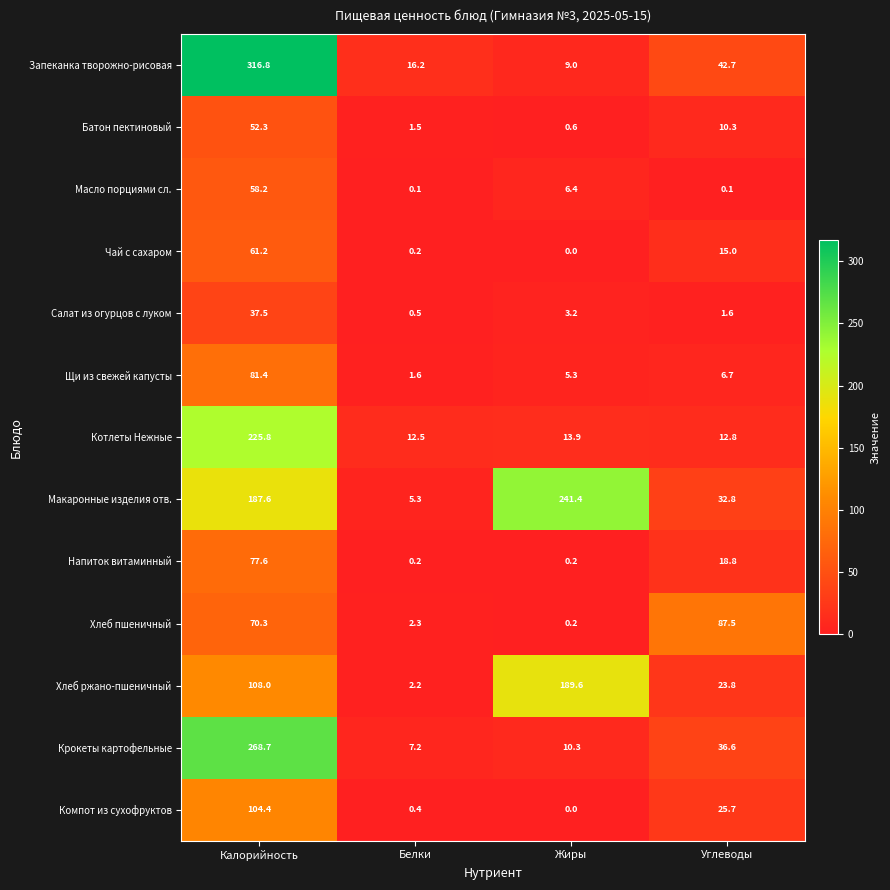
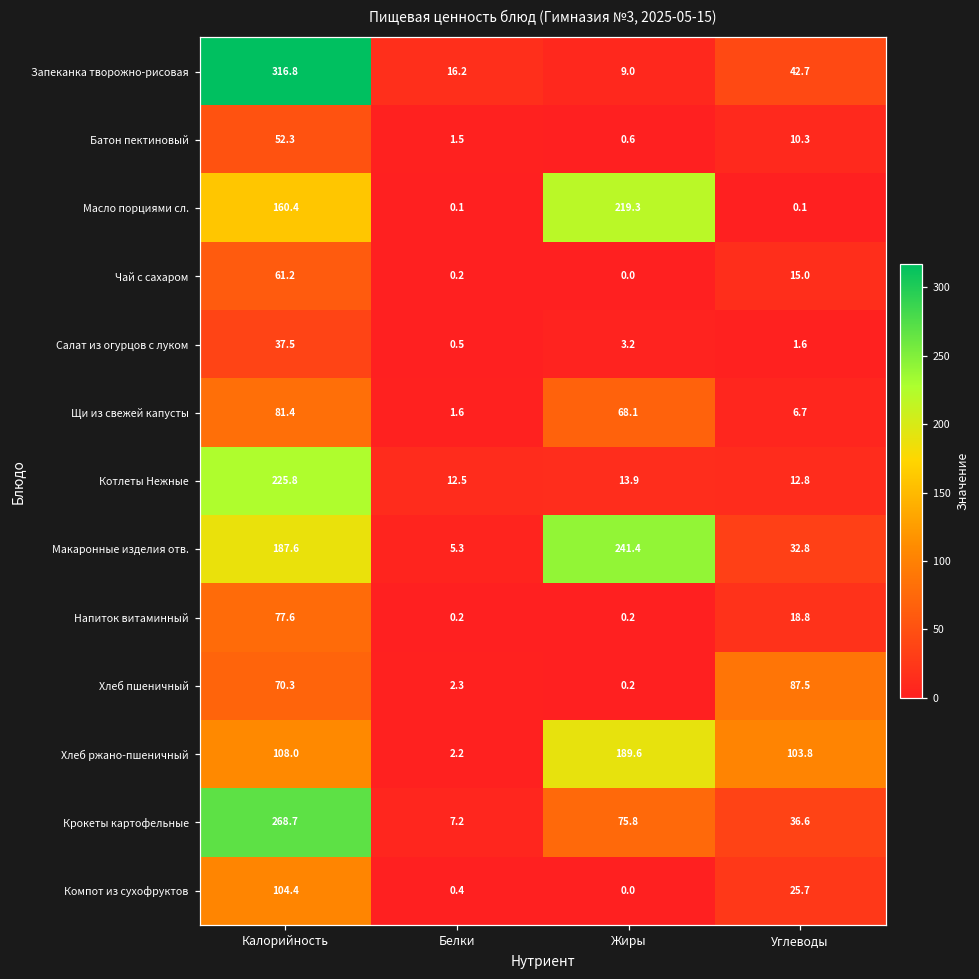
Масло порциями сл., Калорийность: 58.2 -> 160.4
Масло порциями сл., Жиры: 6.4 -> 219.3
Щи из свежей капусты, Жиры: 5.3 -> 68.1
Хлеб ржано-пшеничный, Углеводы: 23.8 -> 103.8
Крокеты картофельные, Жиры: 10.3 -> 75.8
